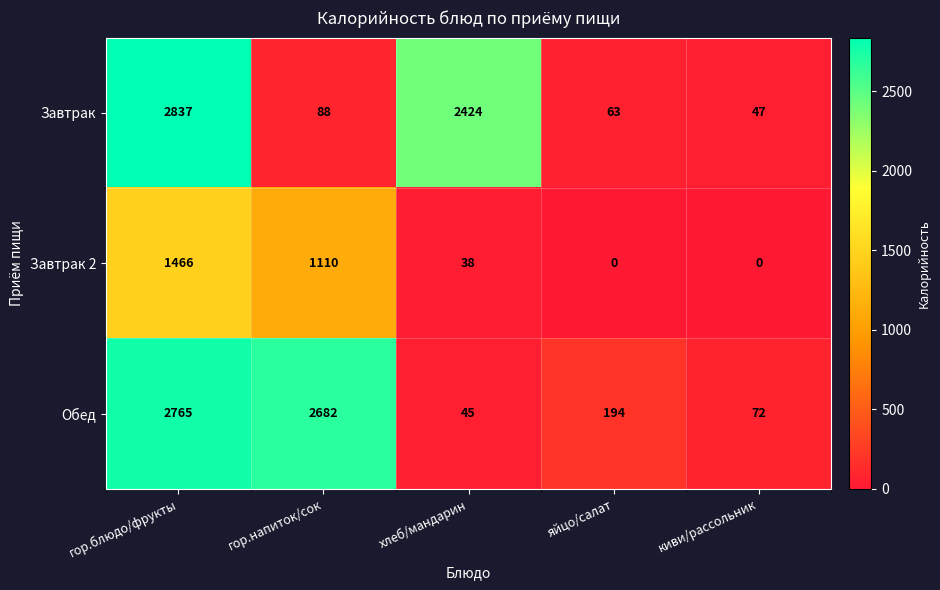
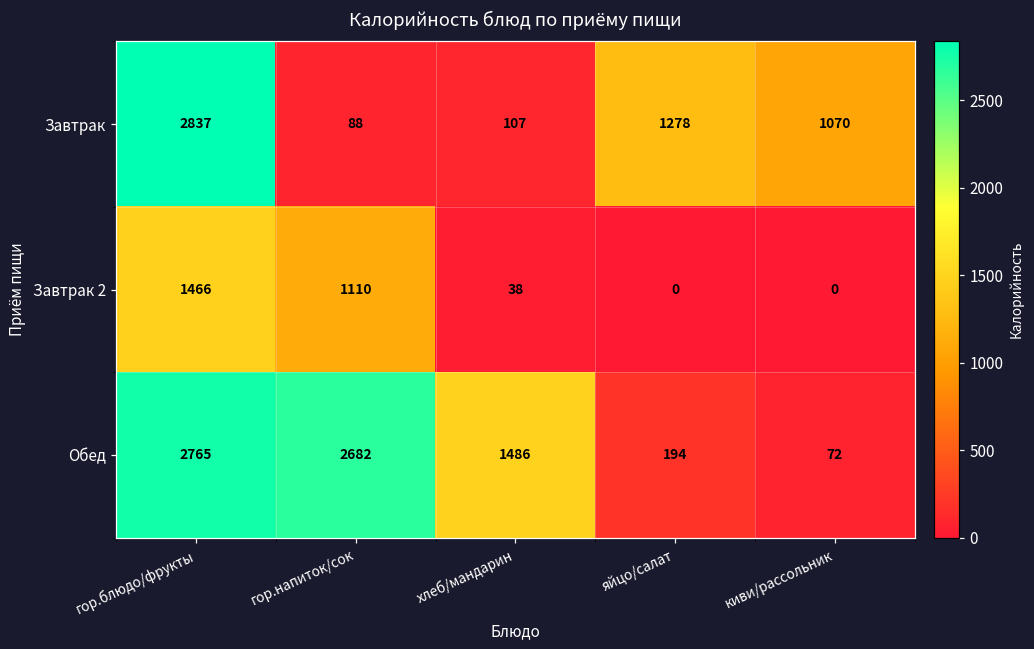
Завтрак, хлеб/мандарин: 2424 -> 107
Завтрак, яйцо/салат: 63 -> 1278
Завтрак, киви/рассольник: 47 -> 1070
Обед, хлеб/мандарин: 45 -> 1486
